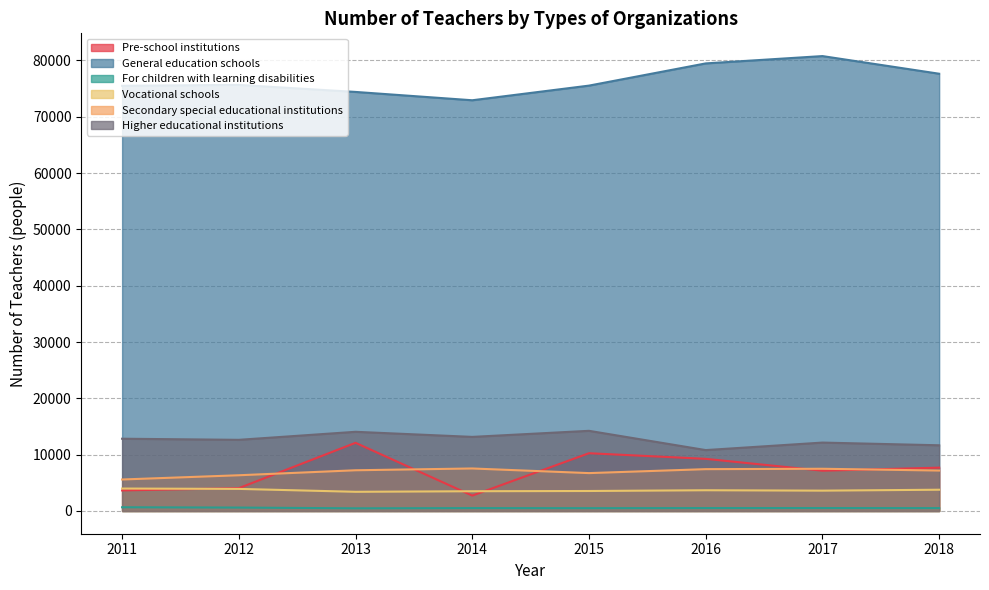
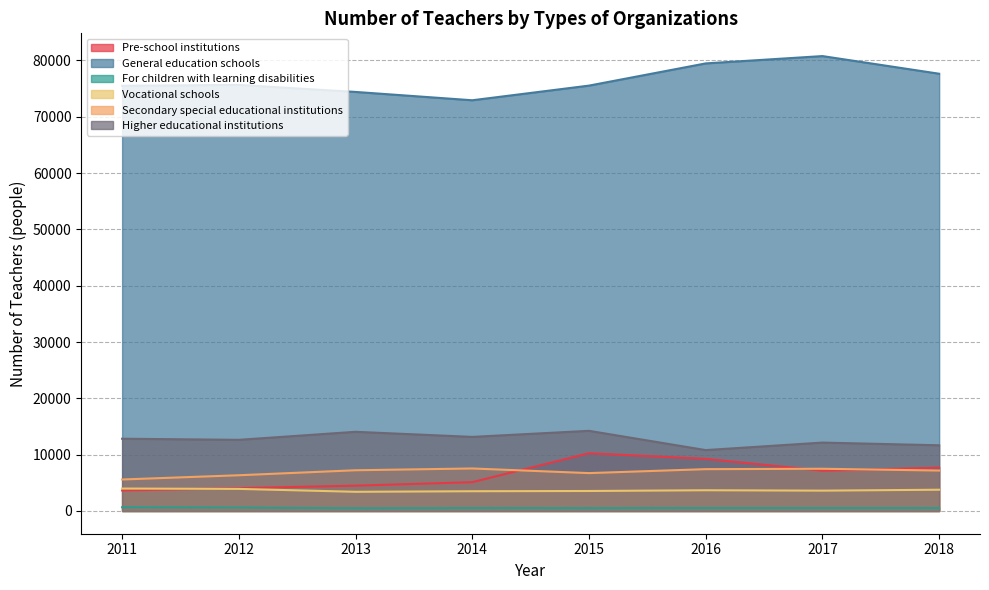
Pre-school institutions, 2013: 12000 -> 4000
Pre-school institutions, 2014: 3000 -> 5000
